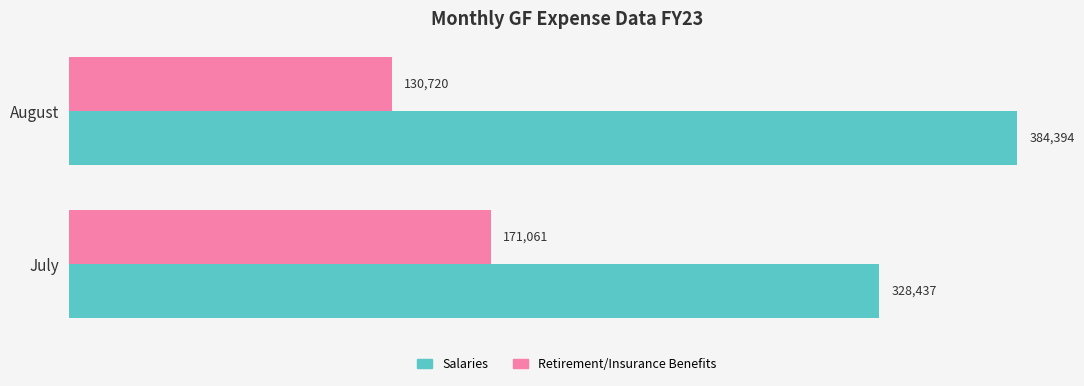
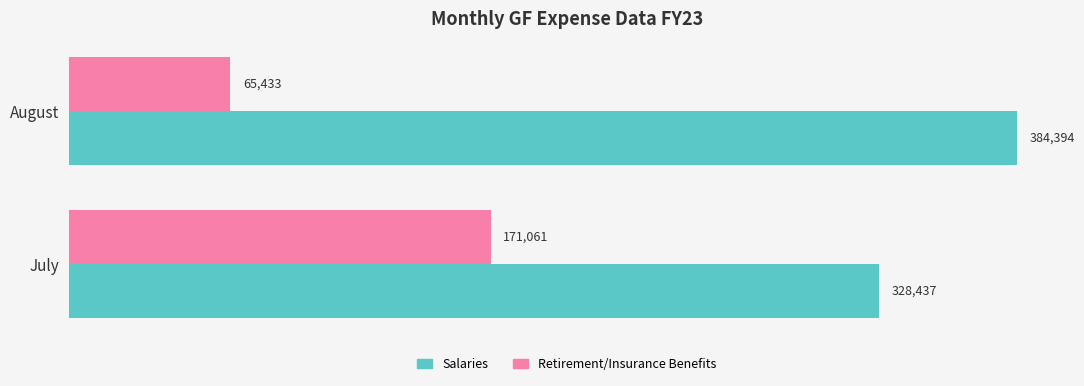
Retirement/Insurance Benefits, August: 130,720 -> 65,433
